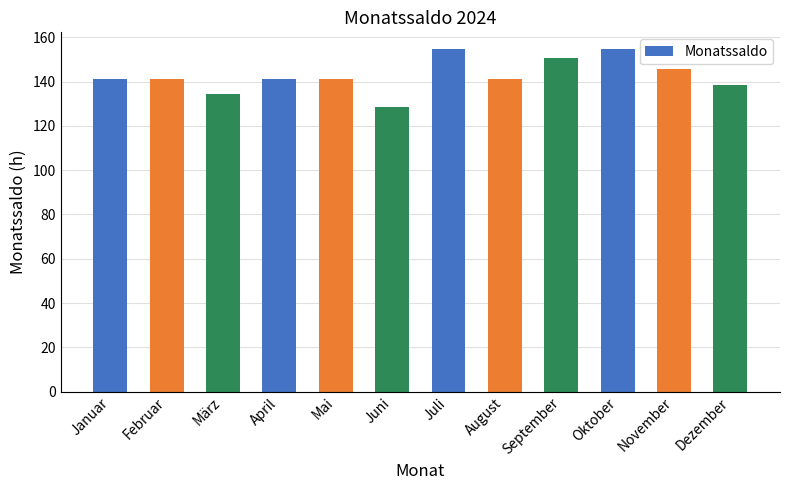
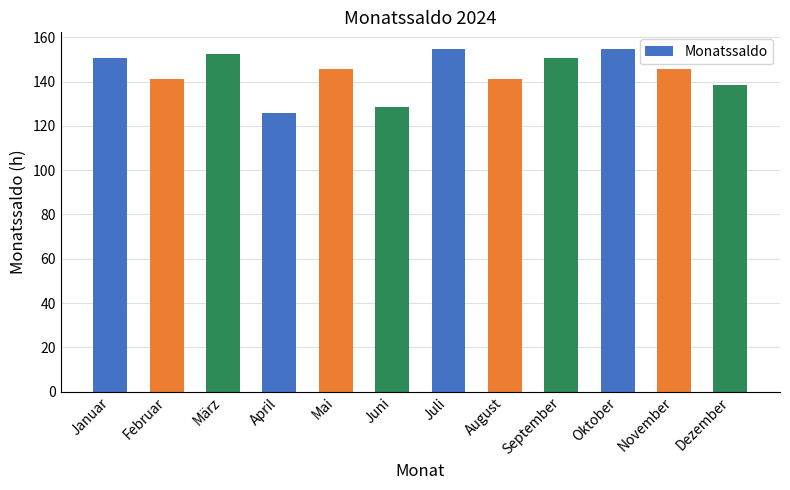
Januar: 141 -> 151
März: 134 -> 153
April: 141 -> 126
Mai: 141 -> 146
